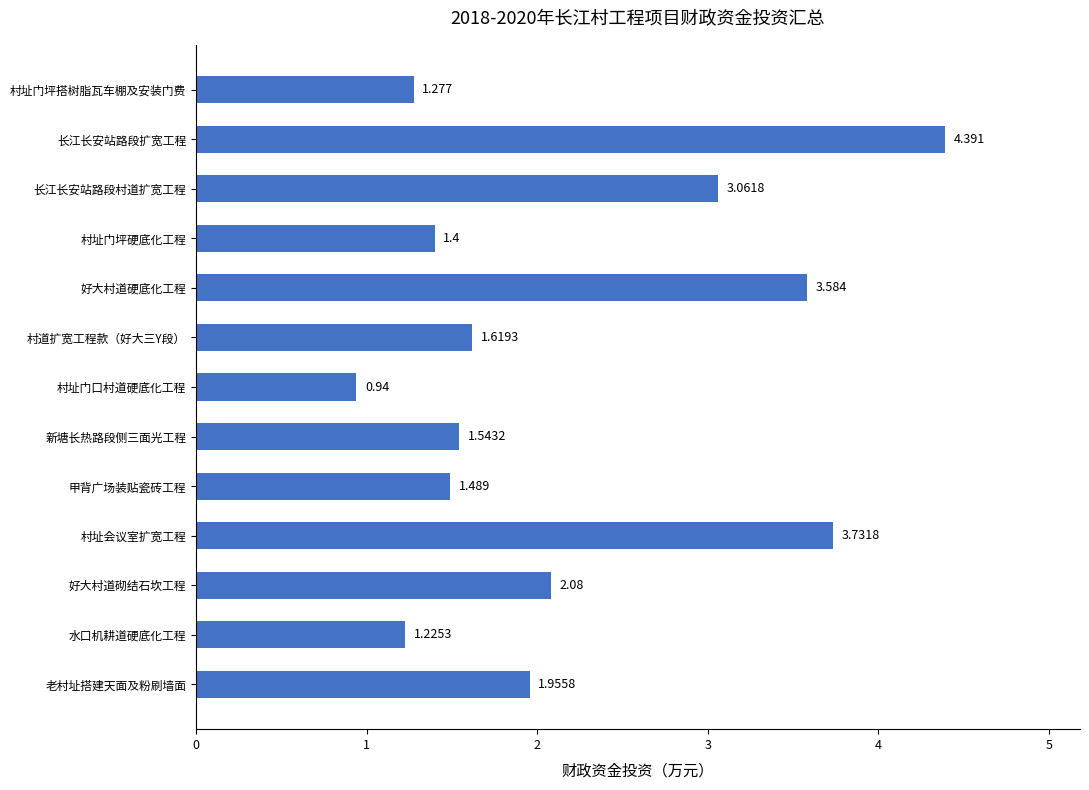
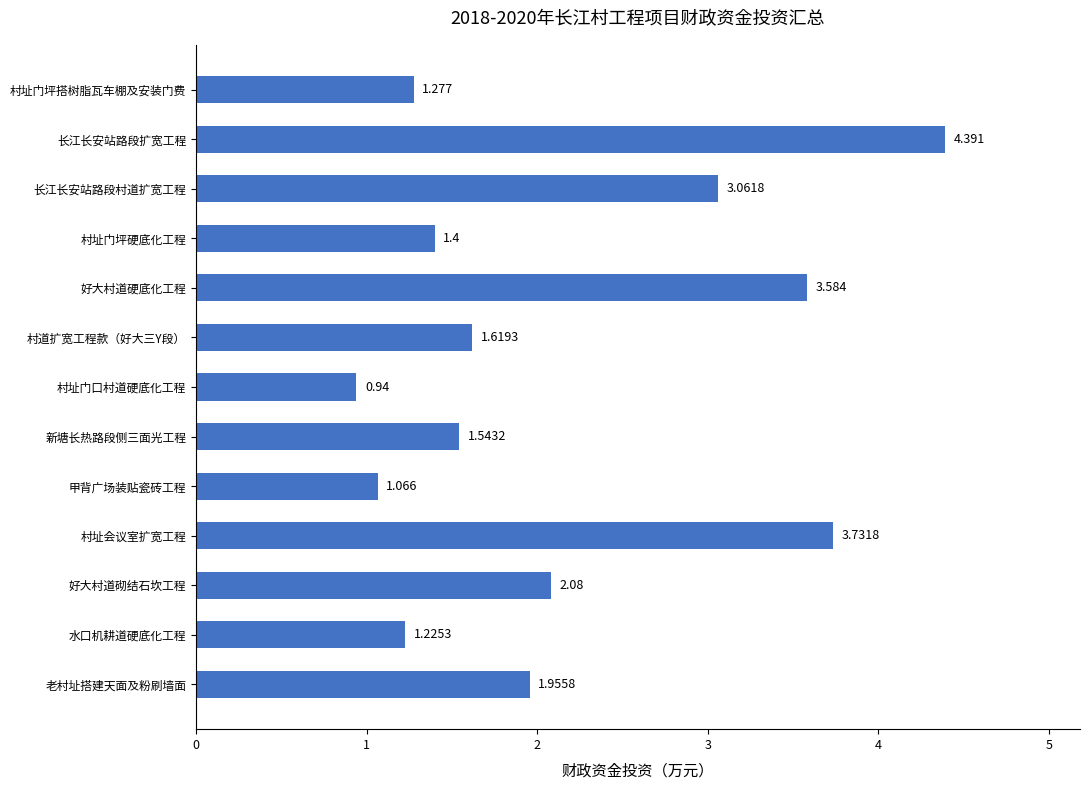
甲背广场装贴瓷砖工程: 1.489 -> 1.066
